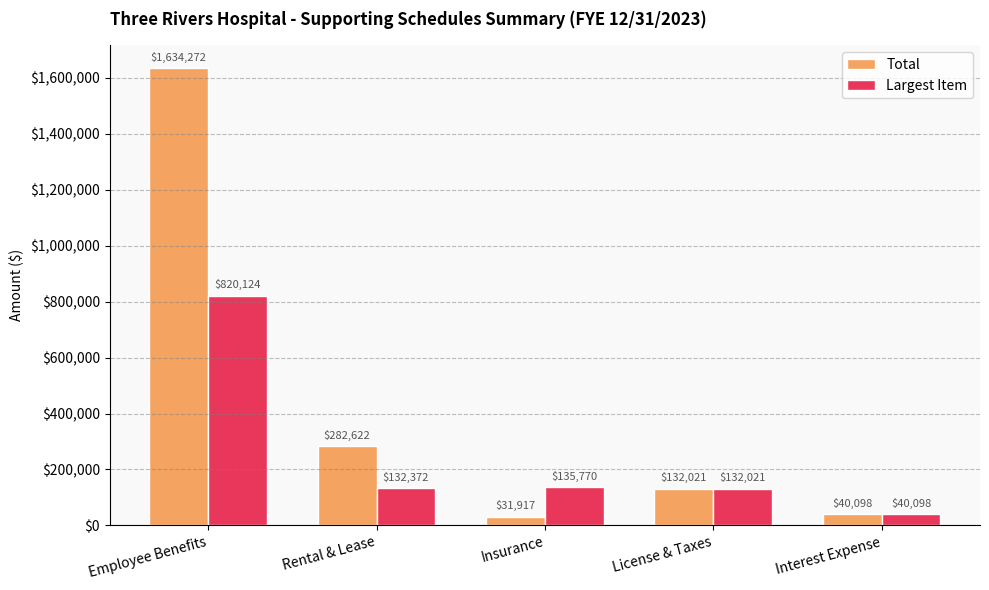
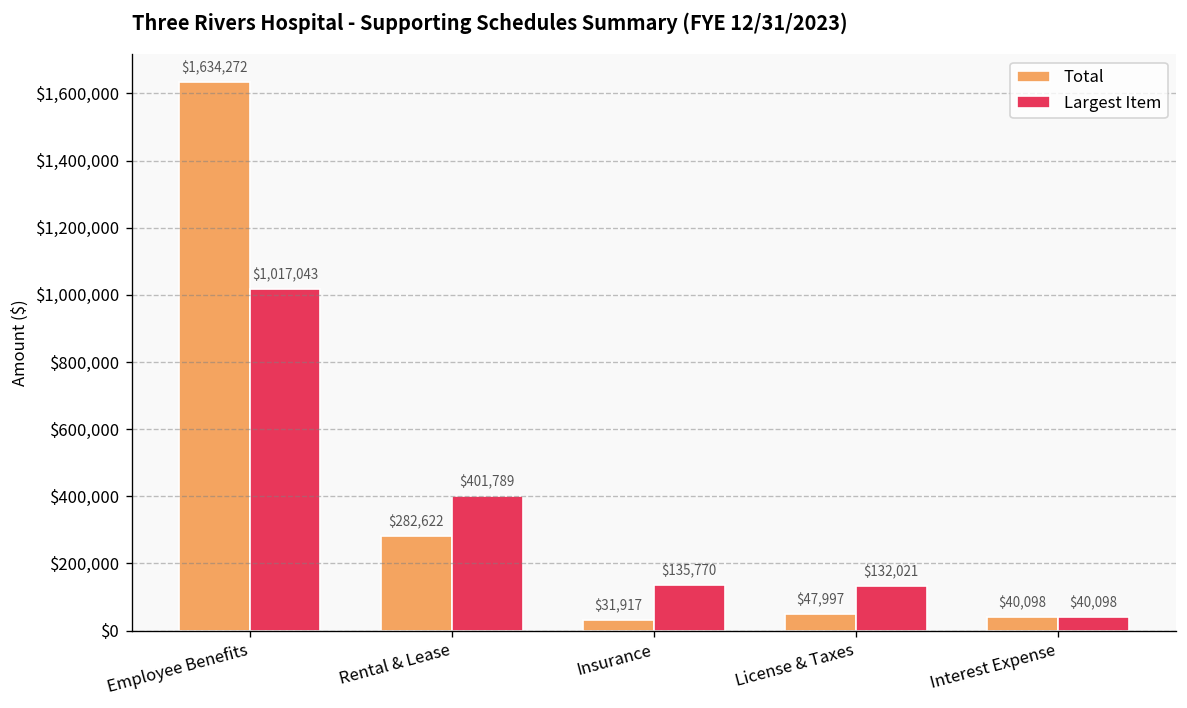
Largest Item, Employee Benefits: $820,124 -> $1,017,043
Largest Item, Rental & Lease: $132,372 -> $401,789
Total, License & Taxes: $132,021 -> $47,997
